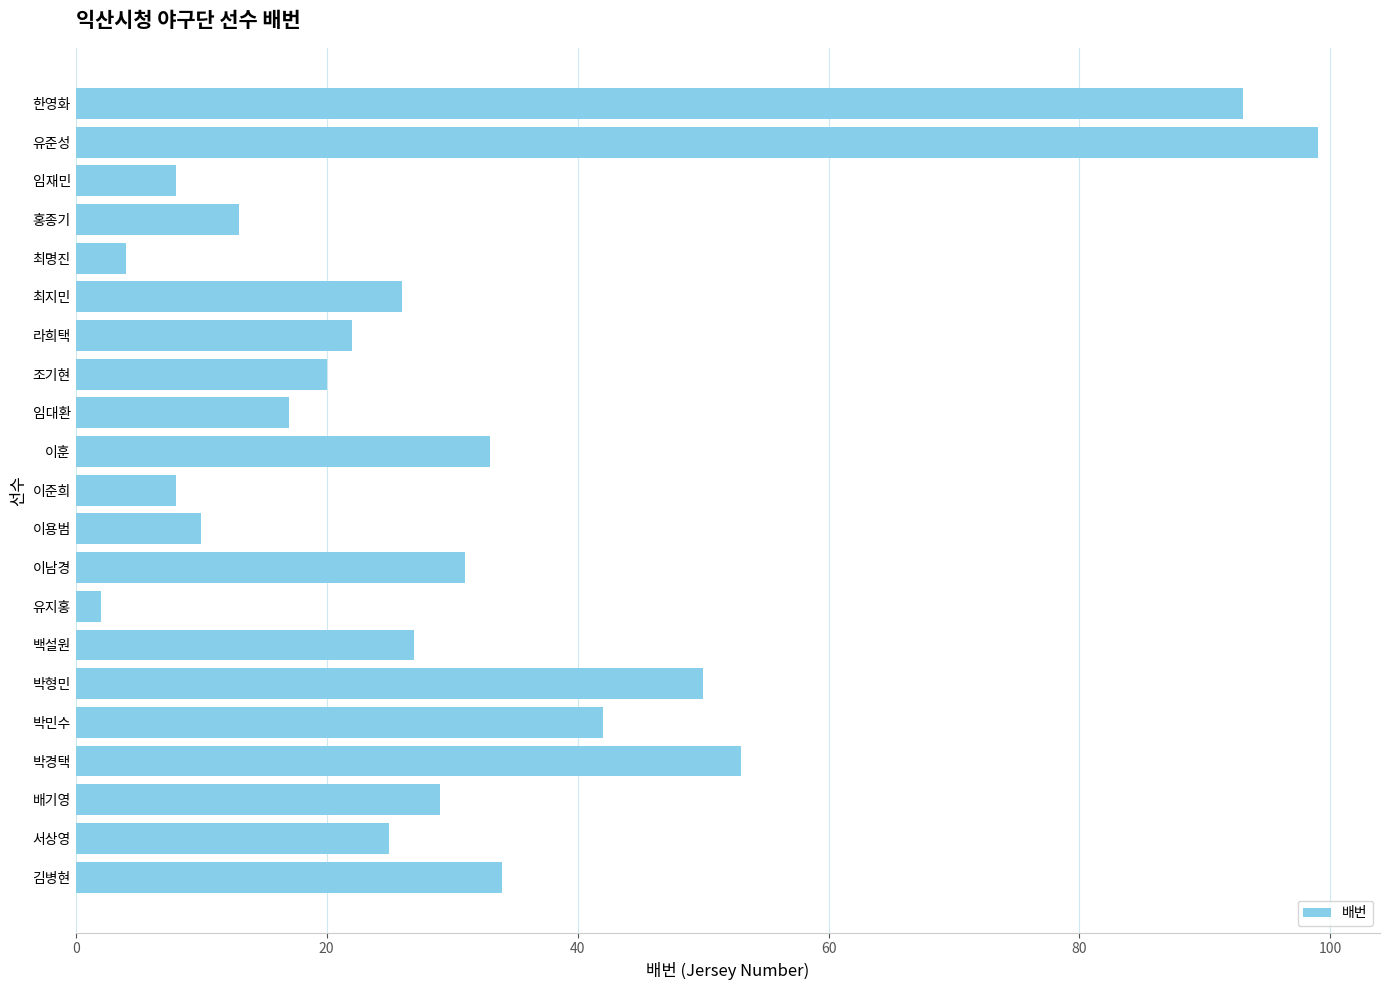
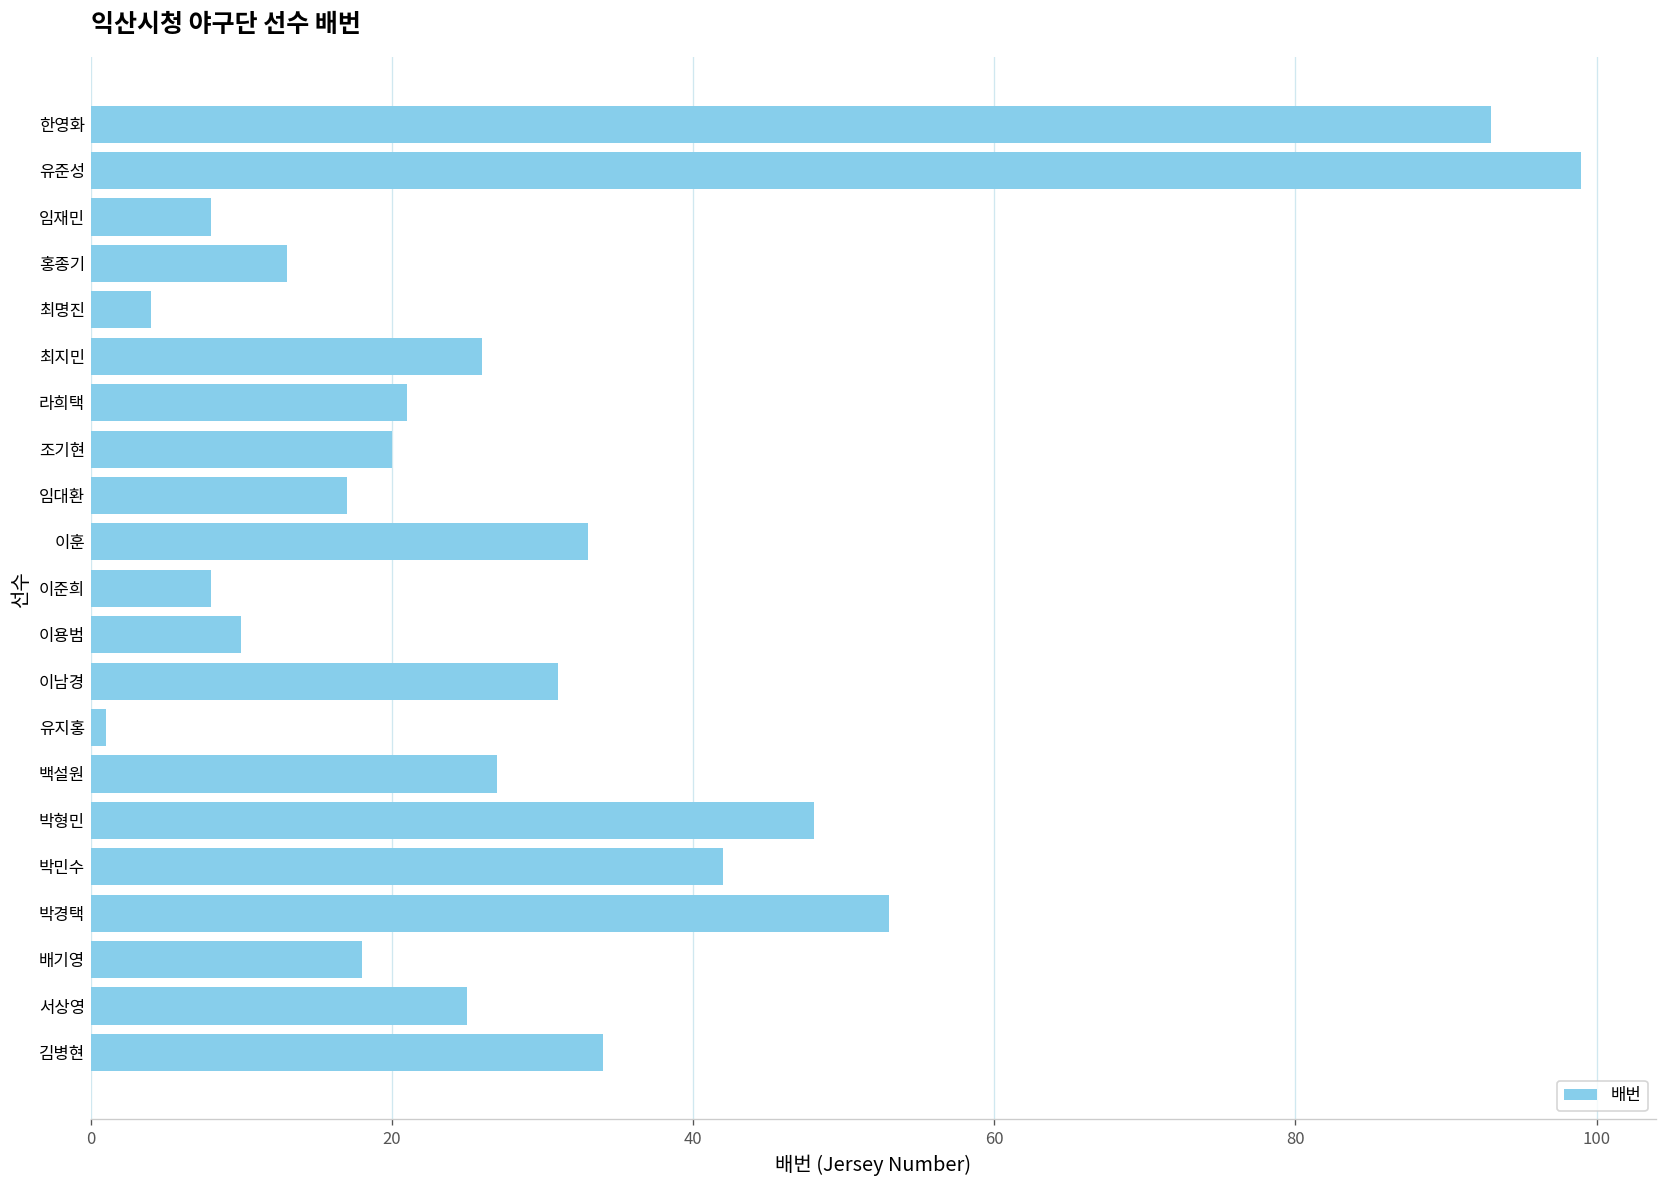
라희택: 22 -> 21
유지홍: 2 -> 1
박형민: 50 -> 48
배기영: 29 -> 18
